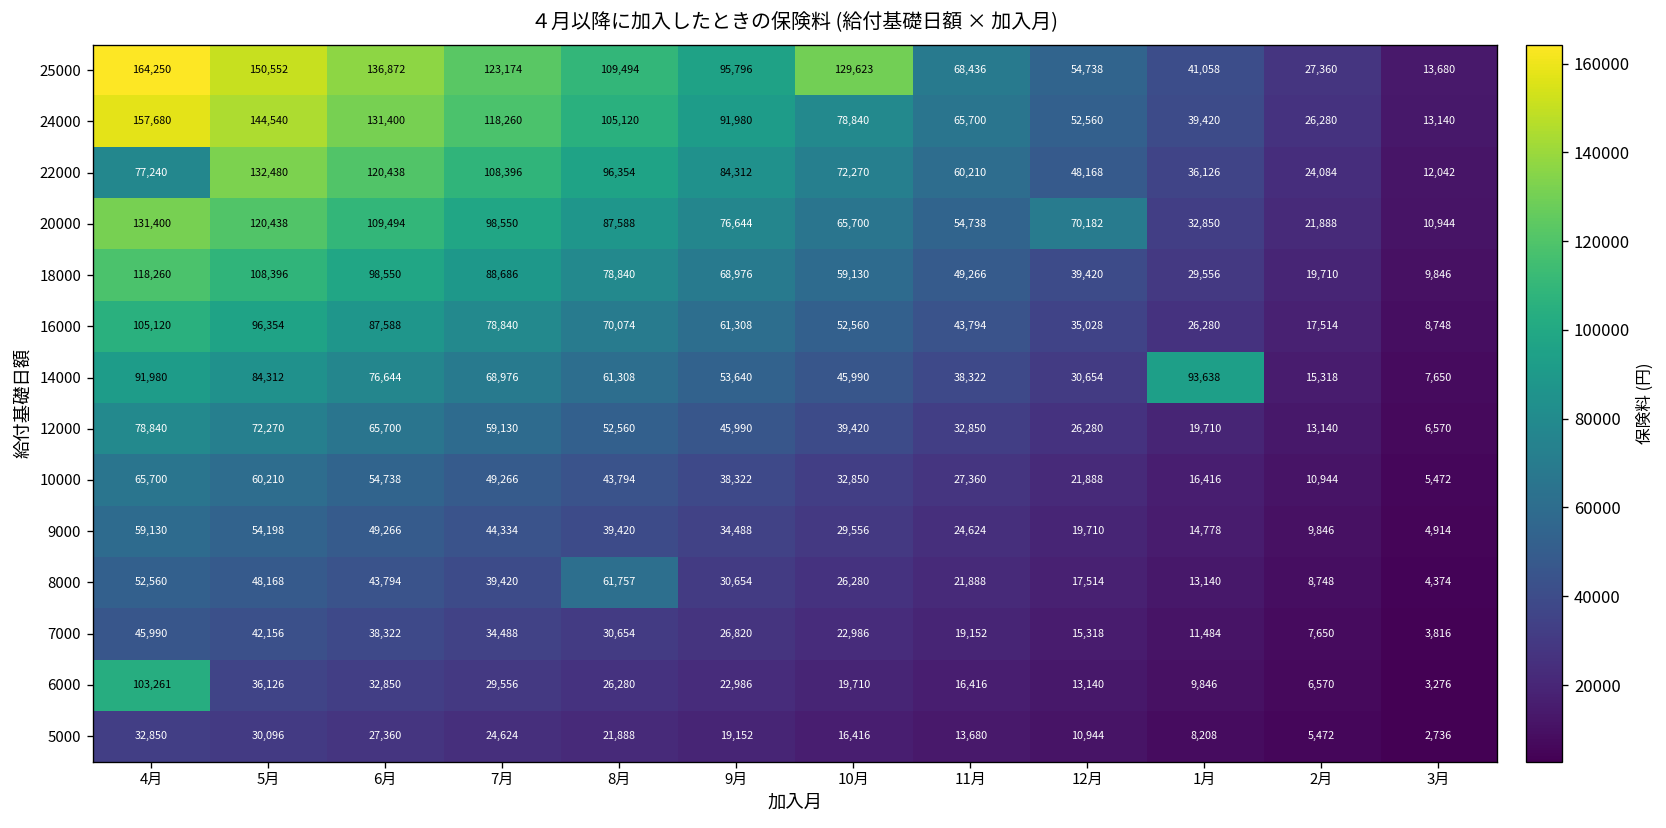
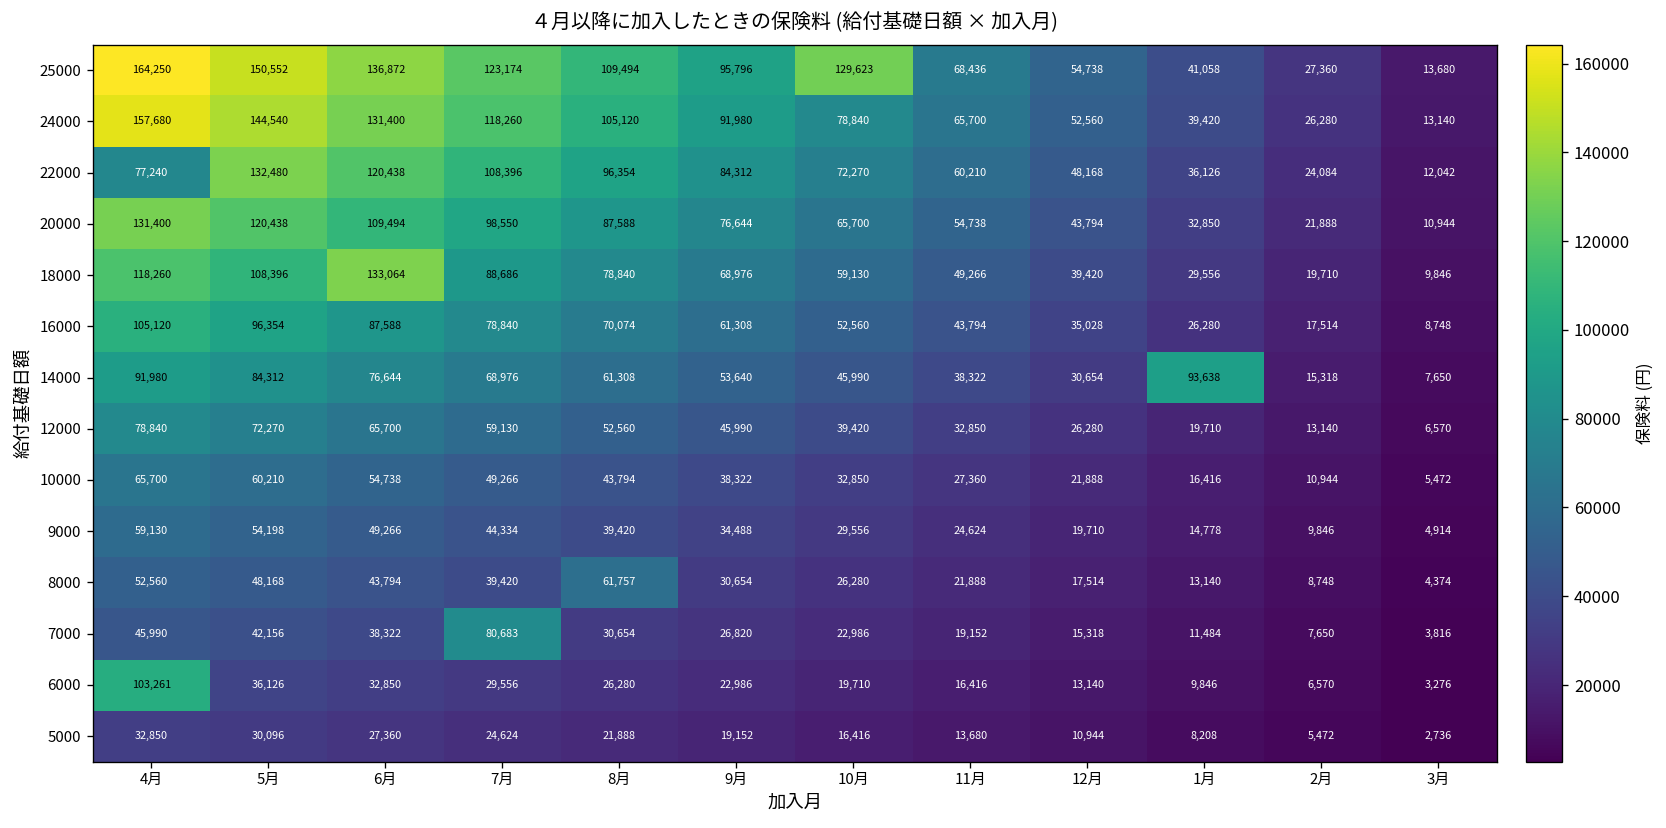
20000, 12月: 70,182 -> 43,794
18000, 6月: 98,550 -> 133,064
7000, 7月: 34,488 -> 80,683
